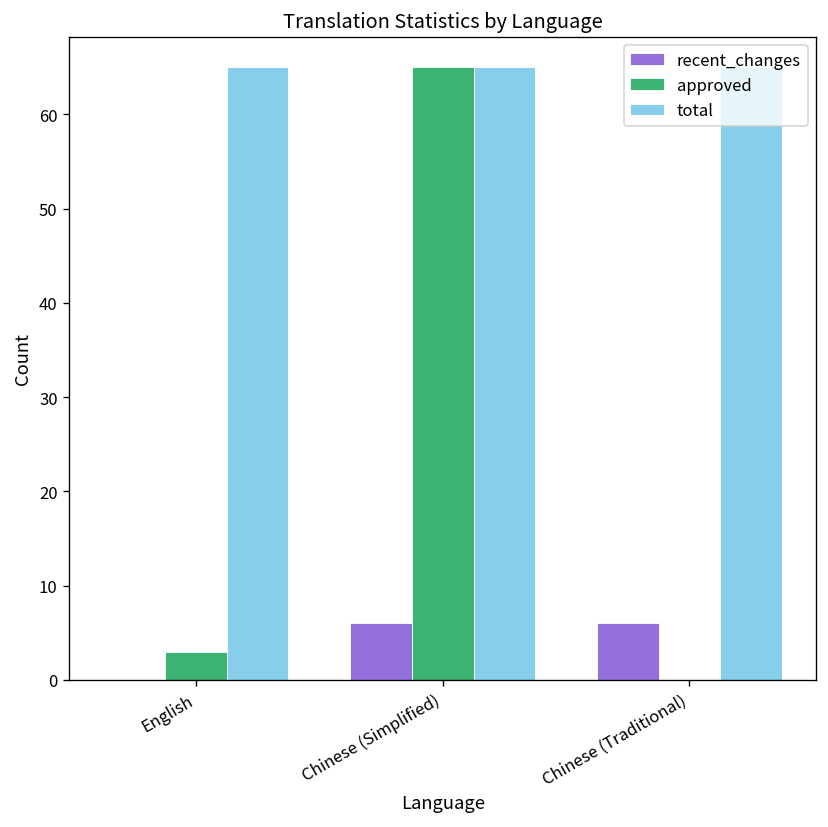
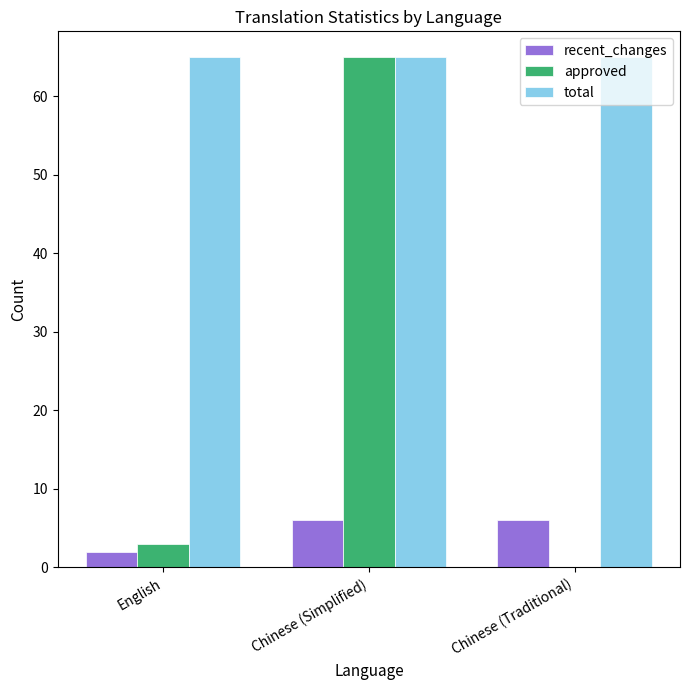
recent_changes, English: 0 -> 2
